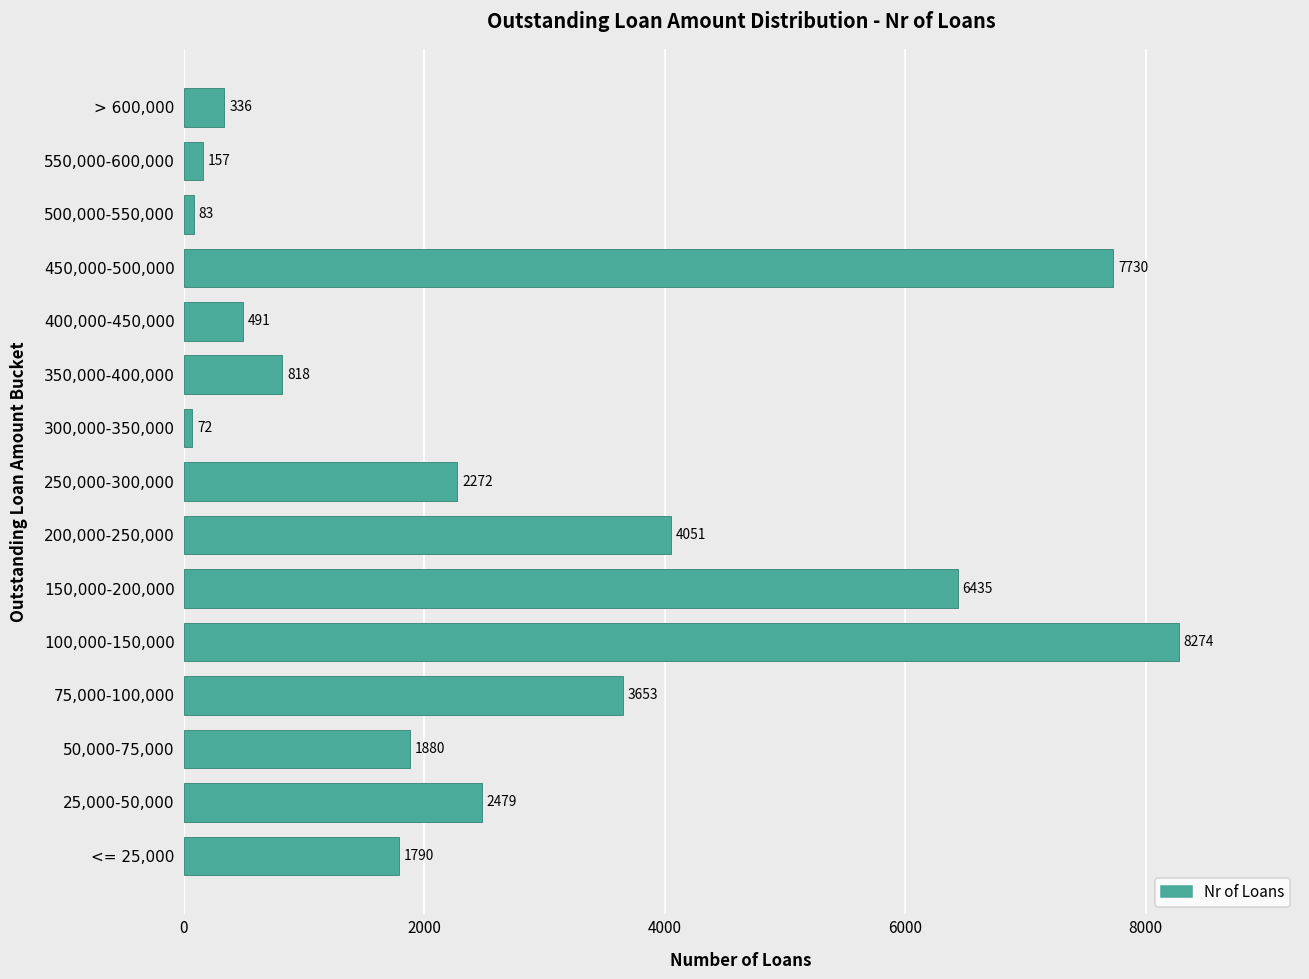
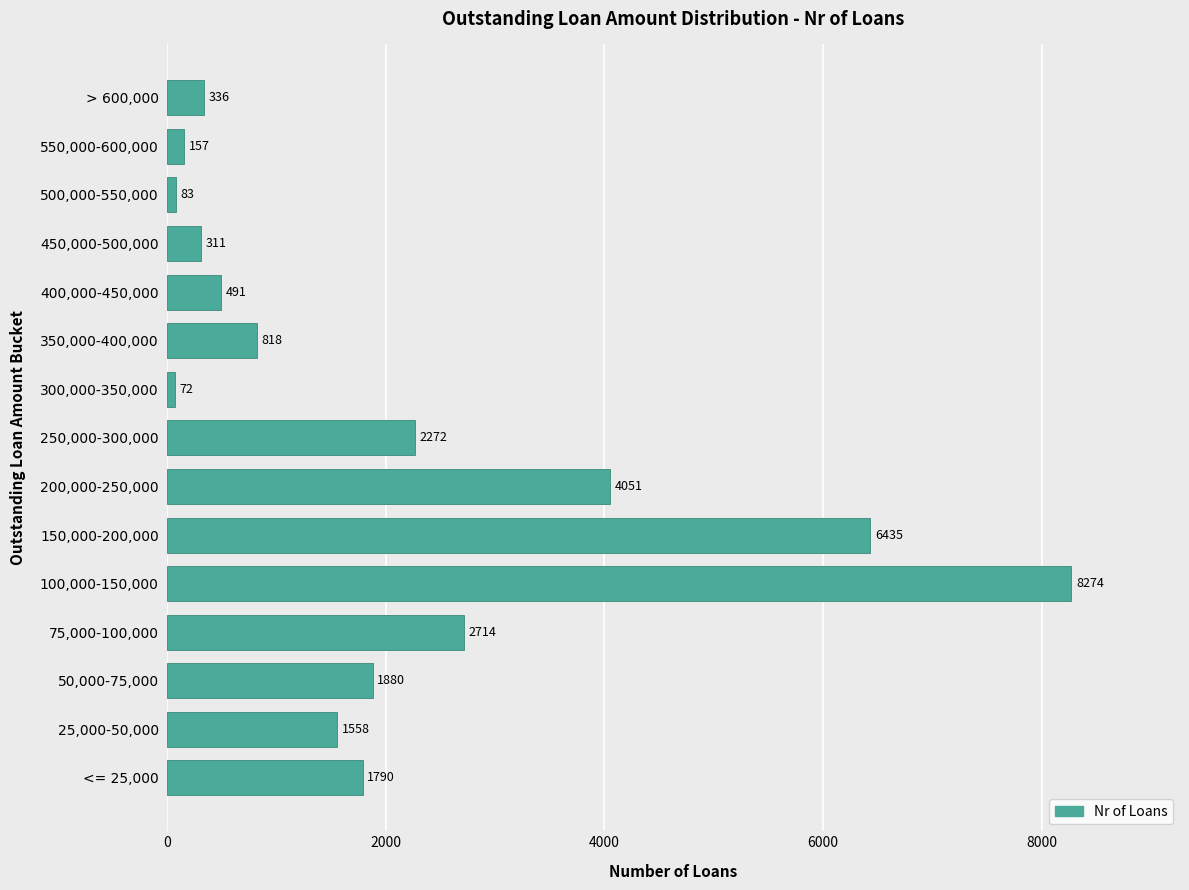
450,000-500,000: 7730 -> 311
75,000-100,000: 3653 -> 2714
25,000-50,000: 2479 -> 1558
